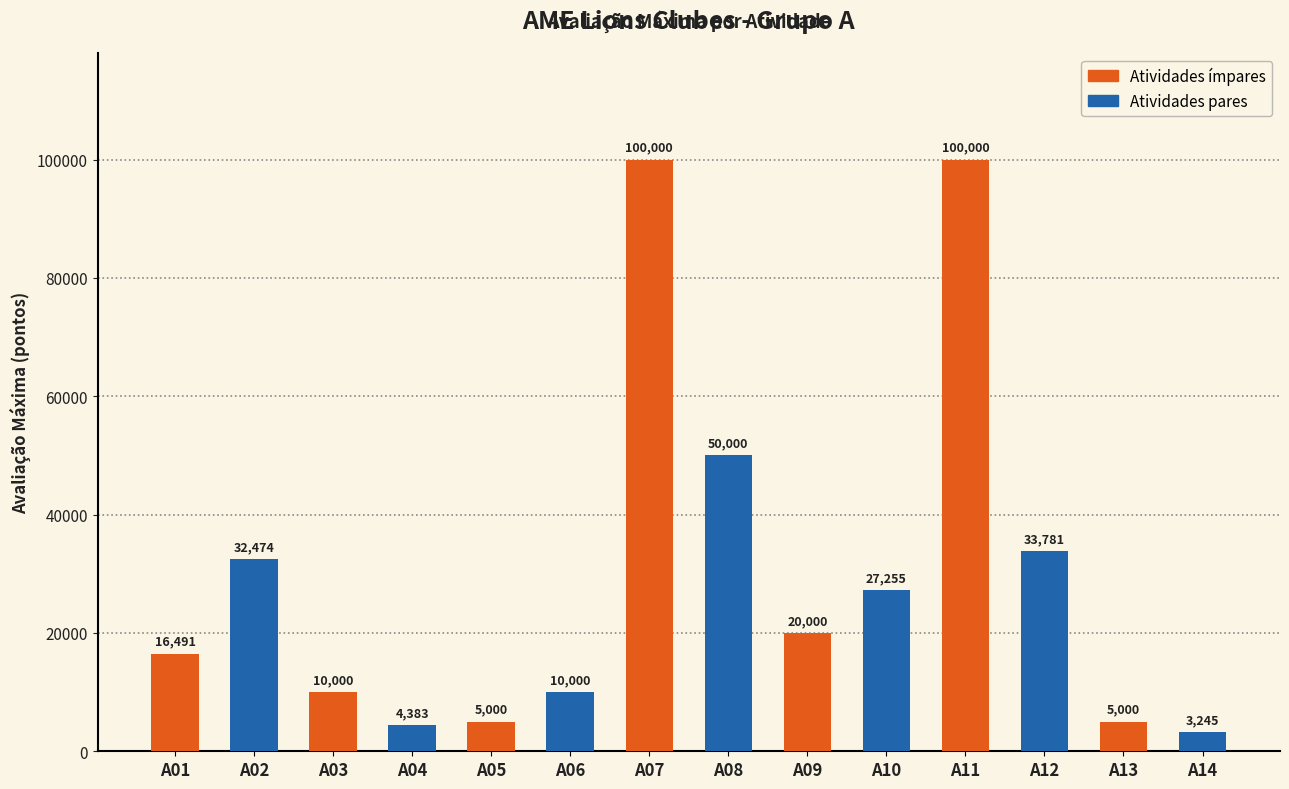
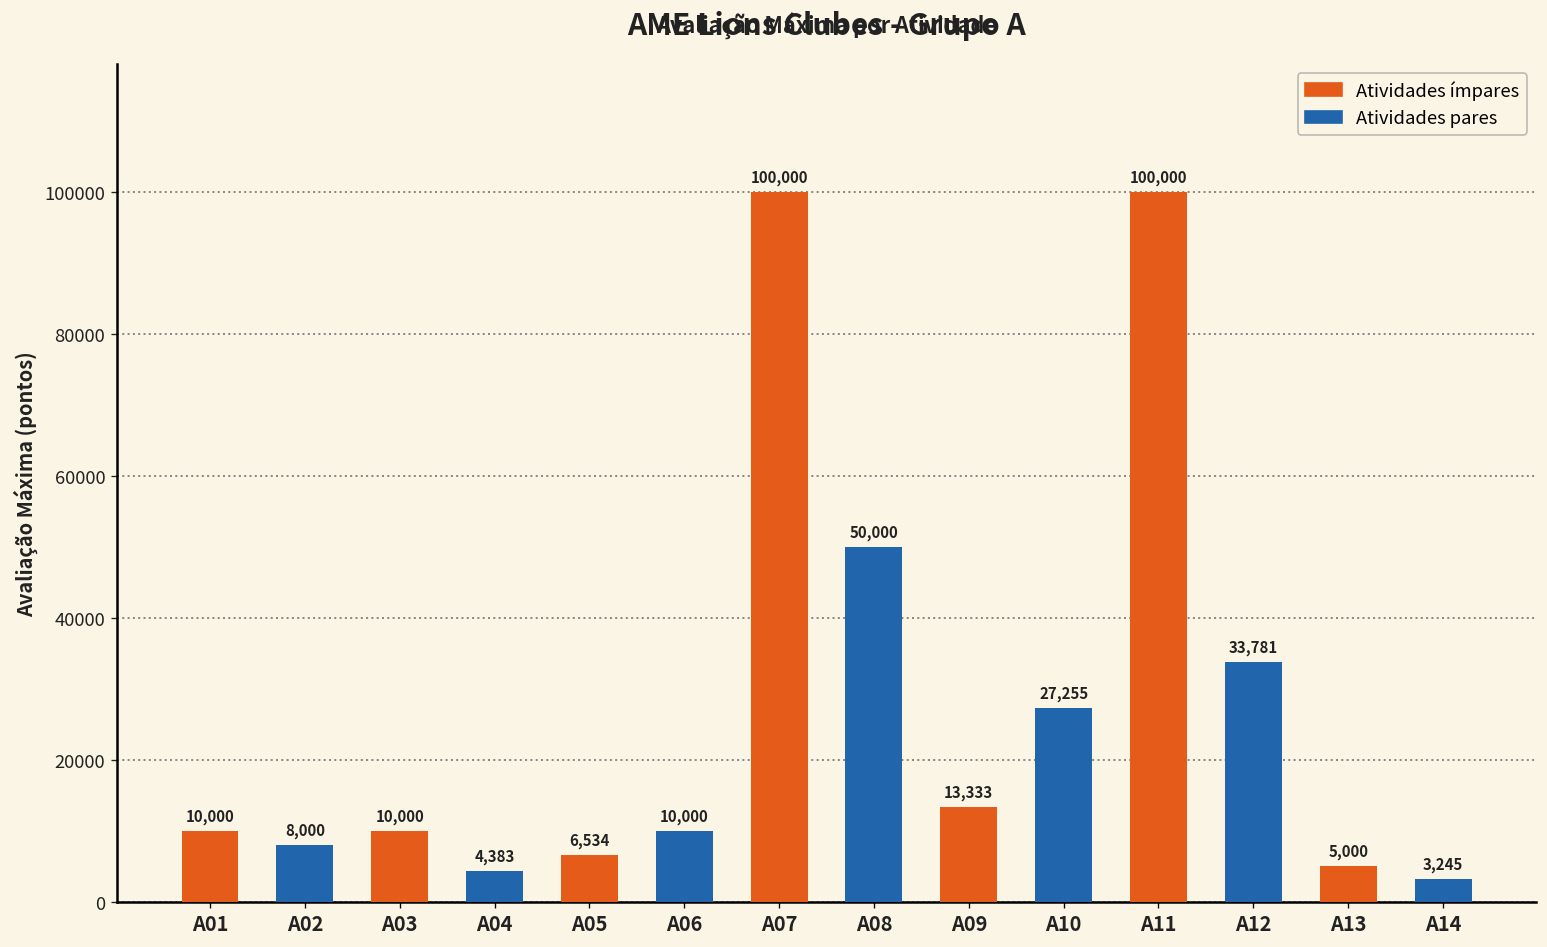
A01: 16,491 -> 10,000
A02: 32,474 -> 8,000
A05: 5,000 -> 6,534
A09: 20,000 -> 13,333
